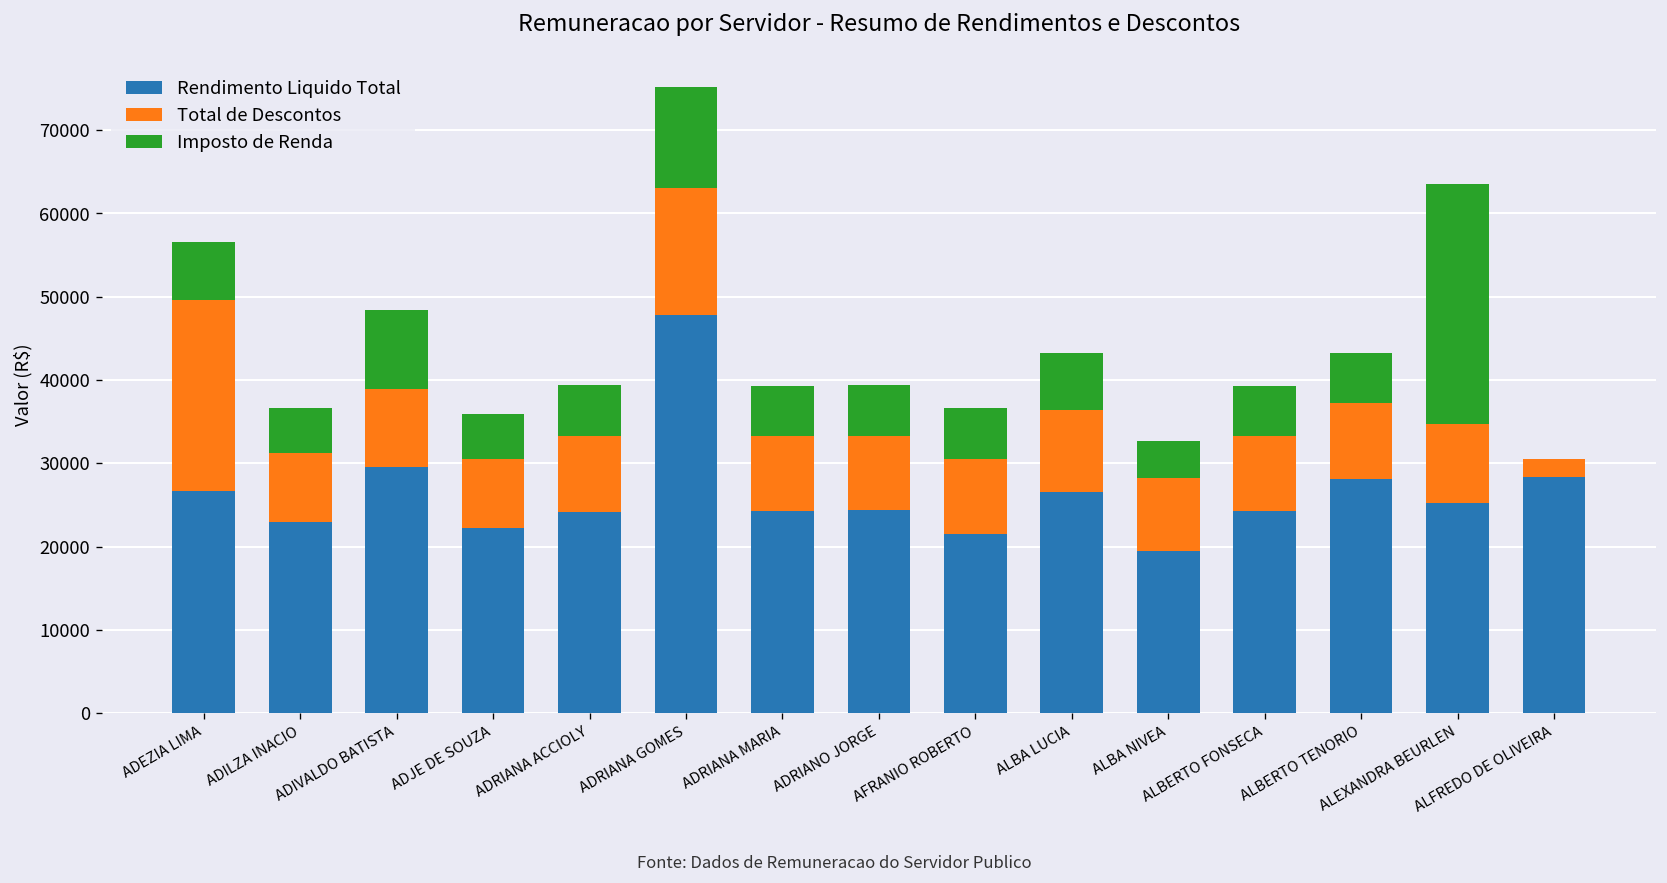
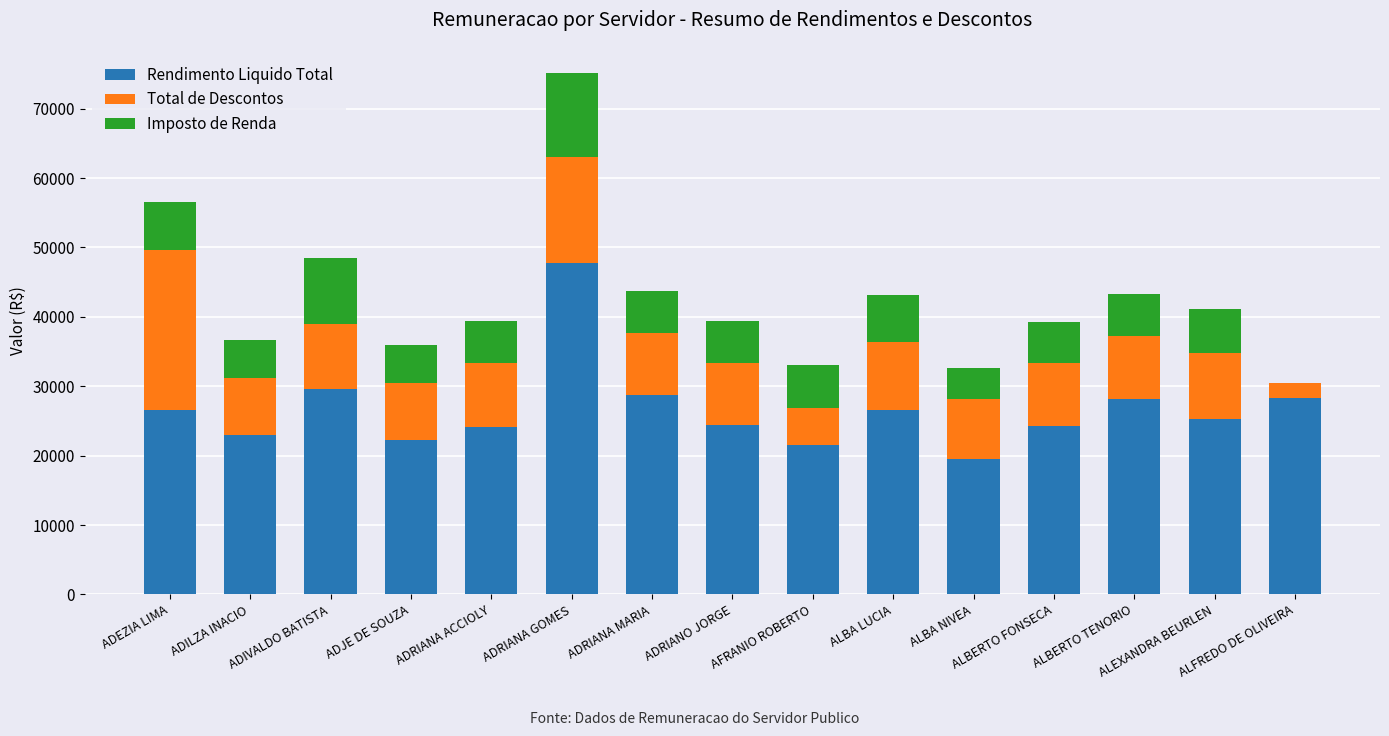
Rendimento Liquido Total, ADRIANA MARIA: 24000 -> 29000
Total de Descontos, AFRANIO ROBERTO: 9000 -> 5000
Imposto de Renda, ALEXANDRA BEURLEN: 29000 -> 6000
